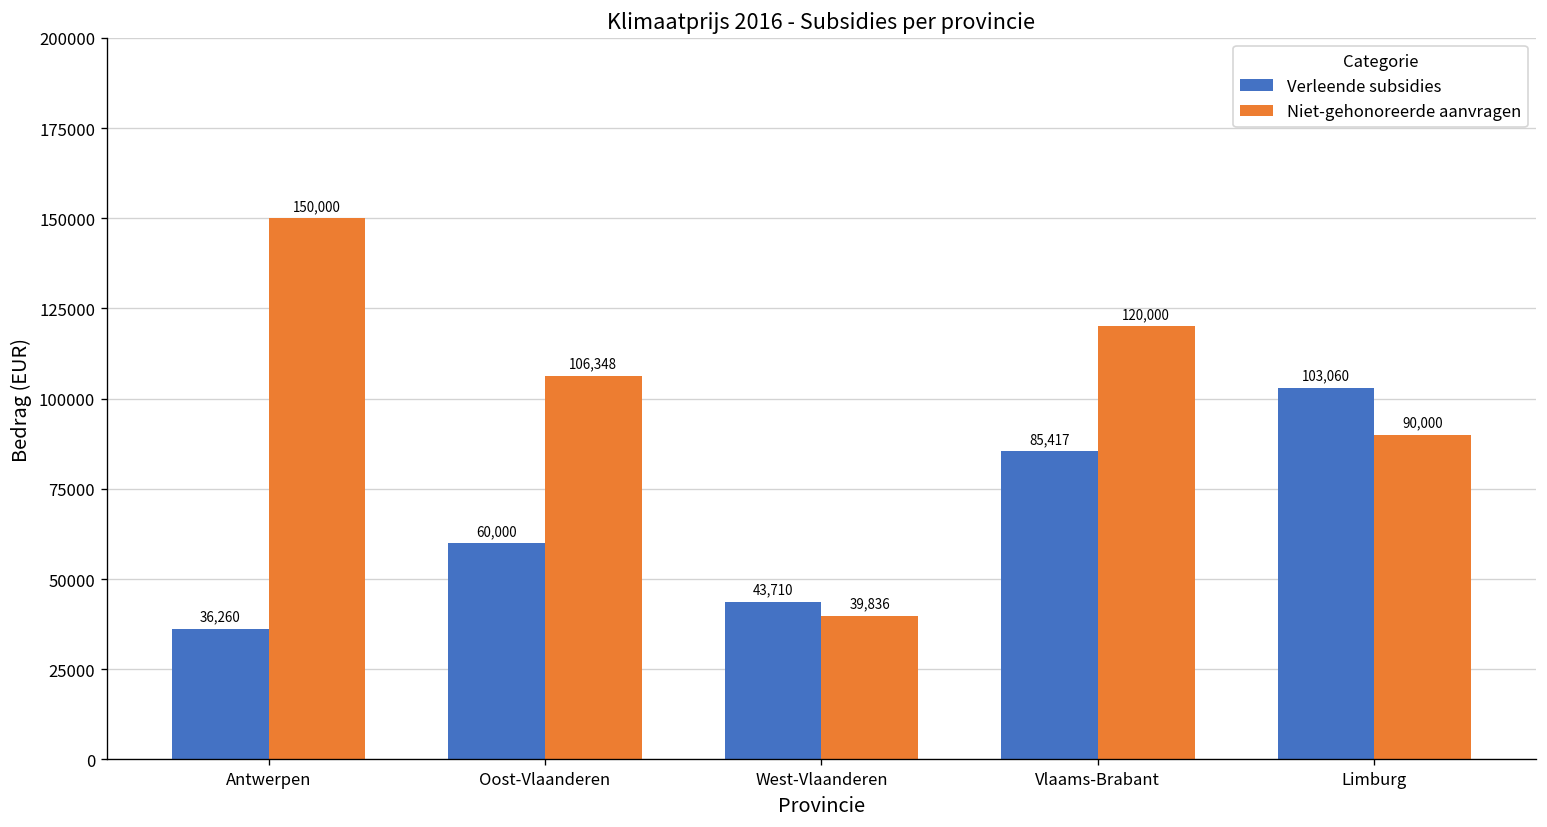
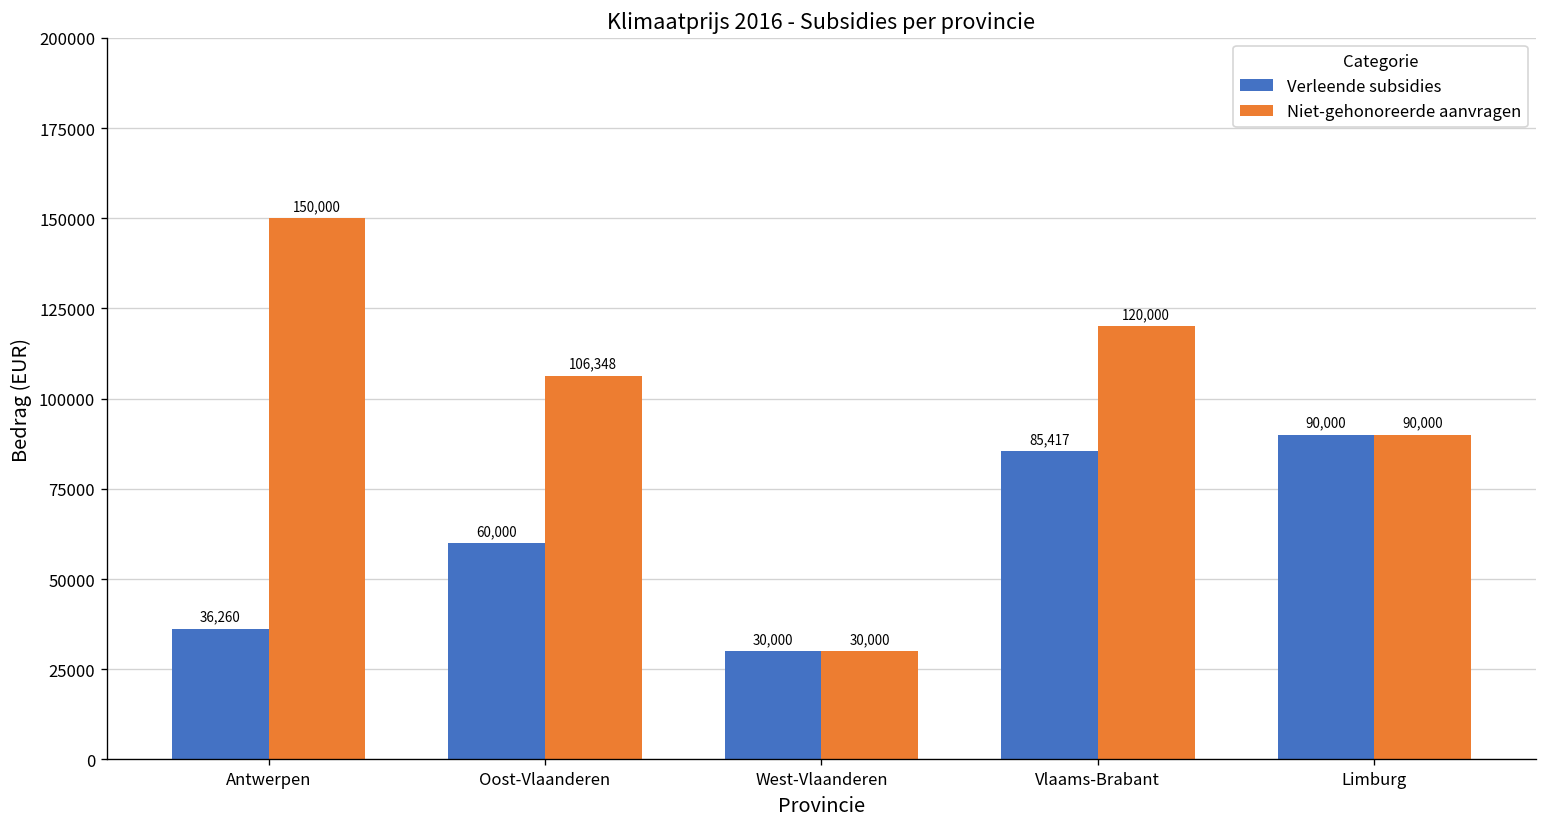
Verleende subsidies, West-Vlaanderen: 43,710 -> 30,000
Niet-gehonoreerde aanvragen, West-Vlaanderen: 39,836 -> 30,000
Verleende subsidies, Limburg: 103,060 -> 90,000
